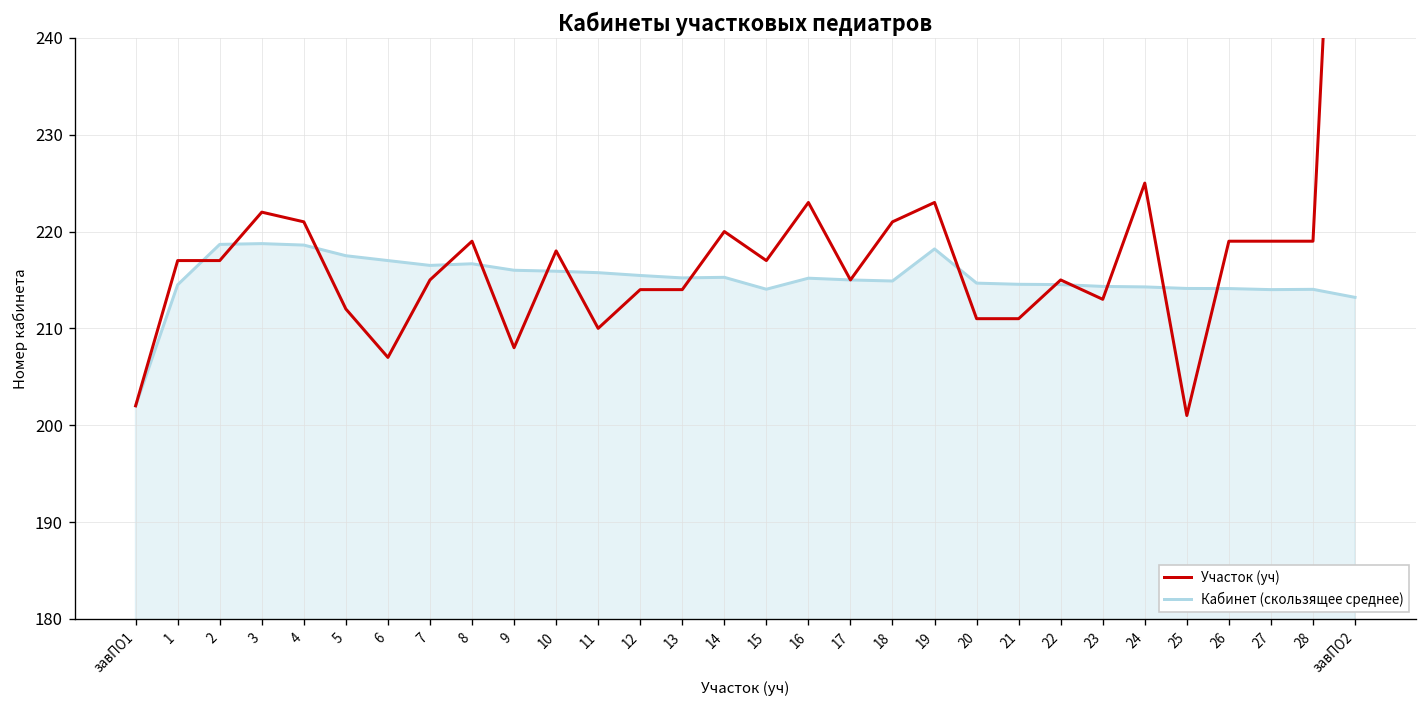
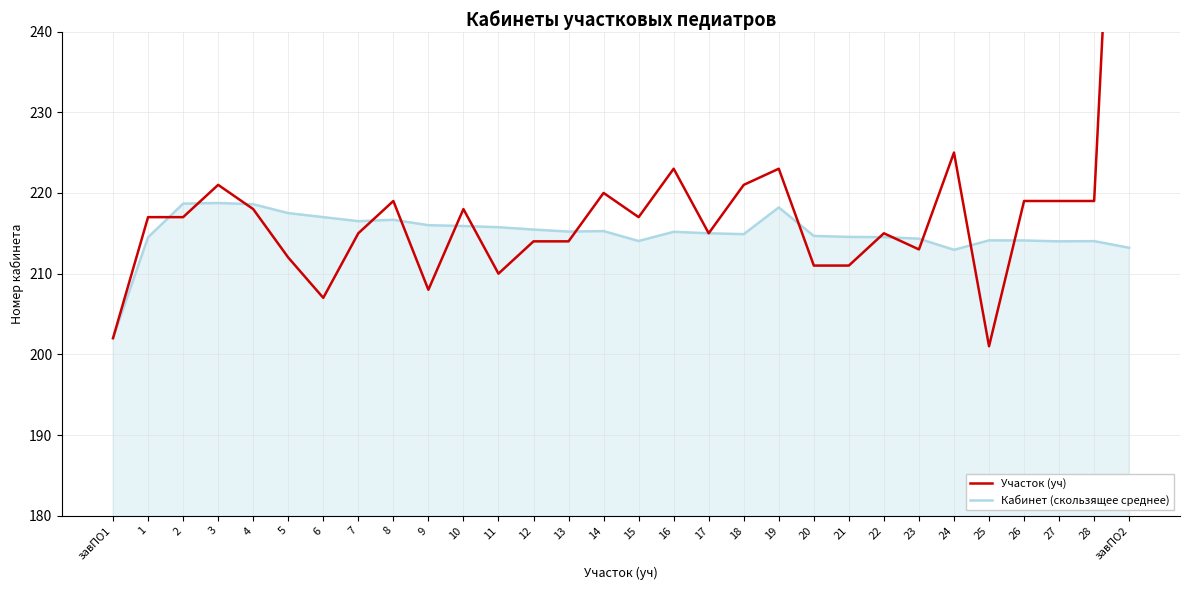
Участок (уч), 3: 222 -> 221
Участок (уч), 4: 221 -> 218
Кабинет (скользящее среднее), 24: 214 -> 213
